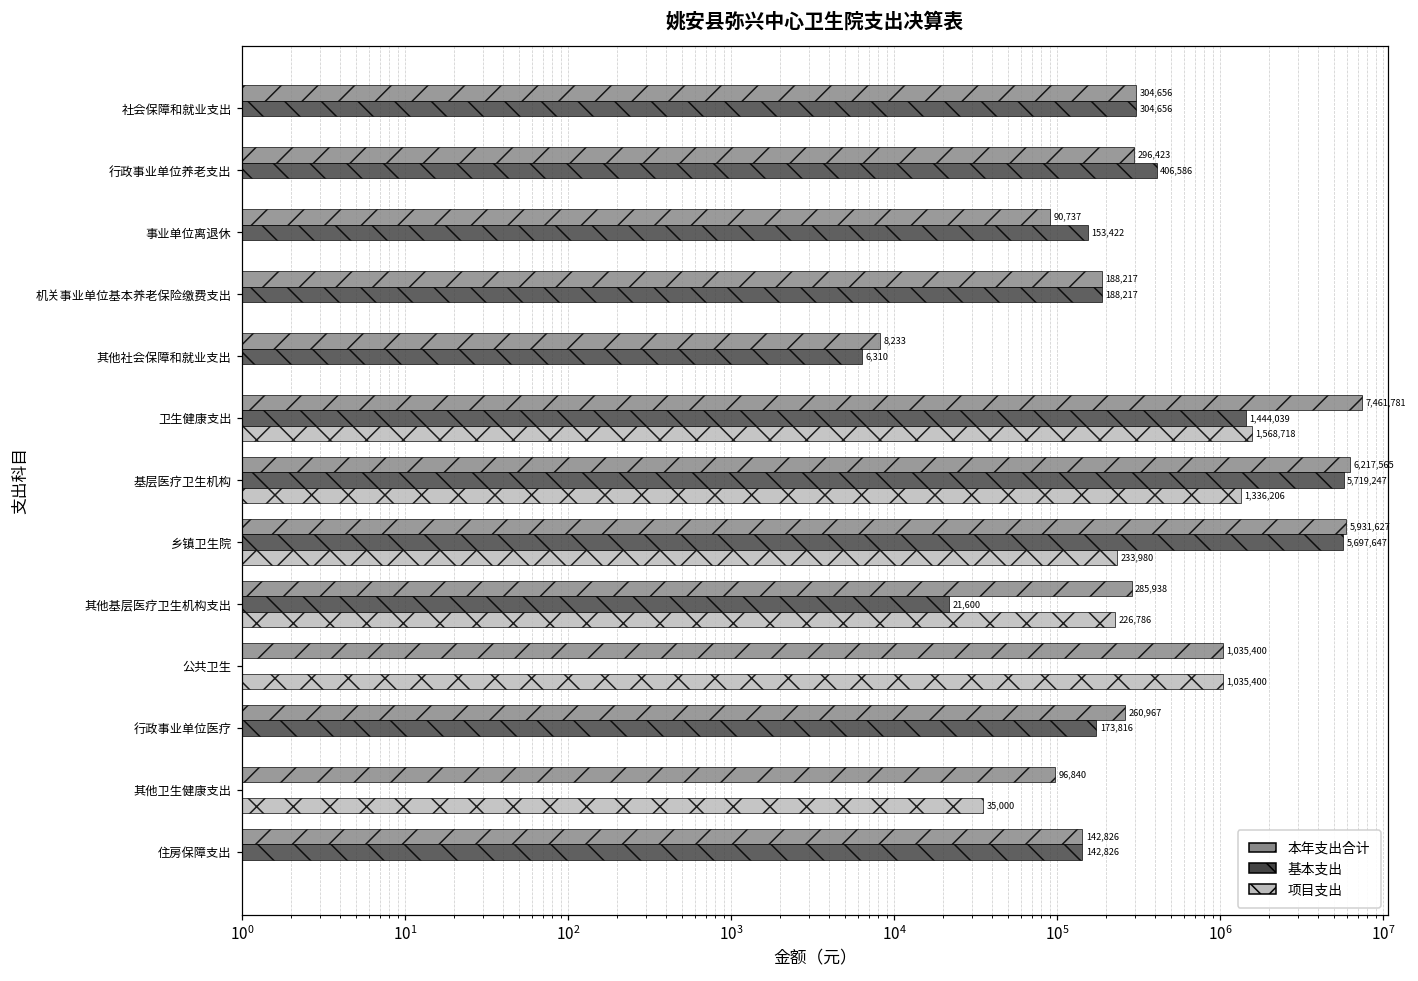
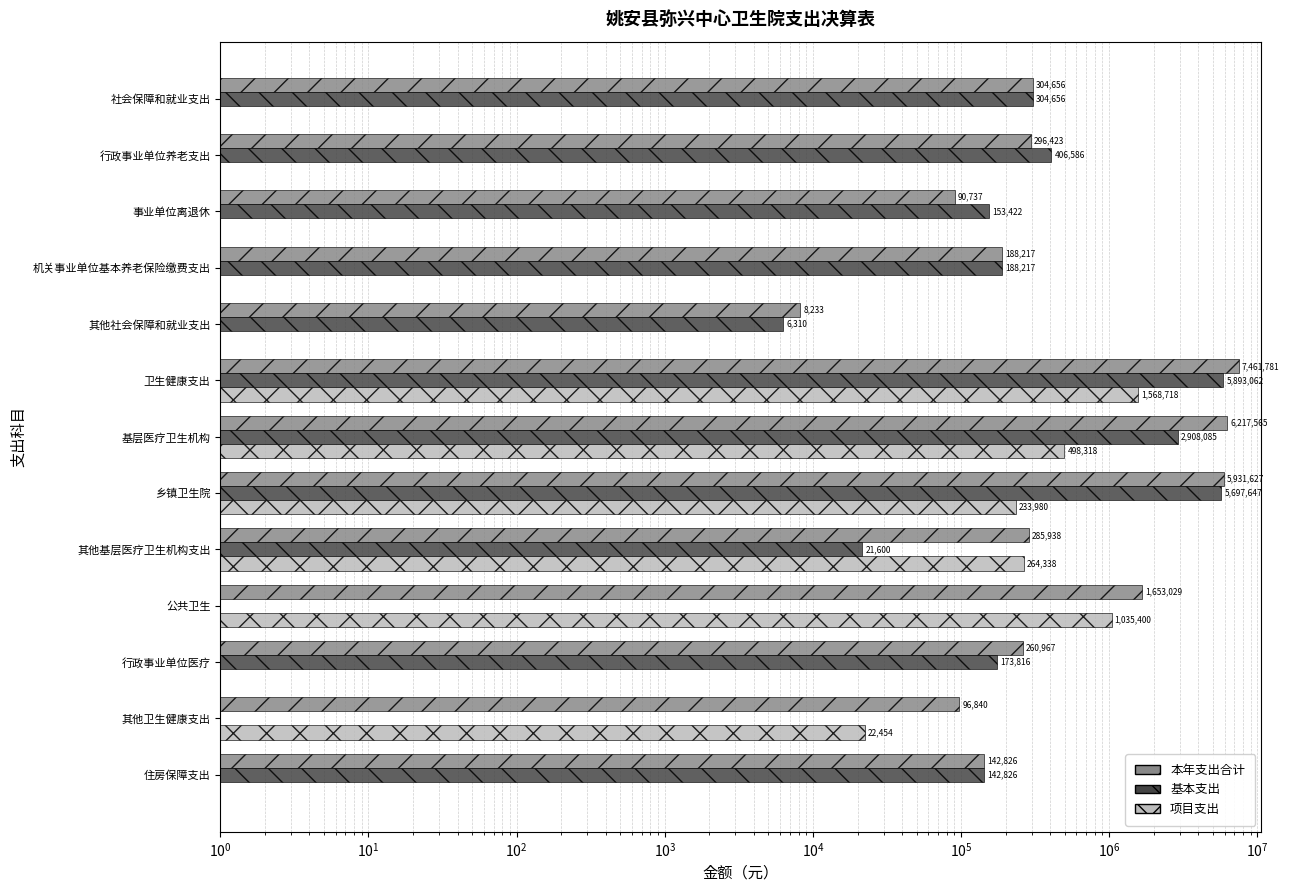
基本支出, 卫生健康支出: 1,444,039 -> 5,893,062
基本支出, 基层医疗卫生机构: 5,719,247 -> 2,908,085
项目支出, 基层医疗卫生机构: 1,336,206 -> 498,318
项目支出, 其他基层医疗卫生机构支出: 226,786 -> 264,338
本年支出合计, 公共卫生: 1,035,400 -> 1,653,029
项目支出, 其他卫生健康支出: 35,000 -> 22,454
